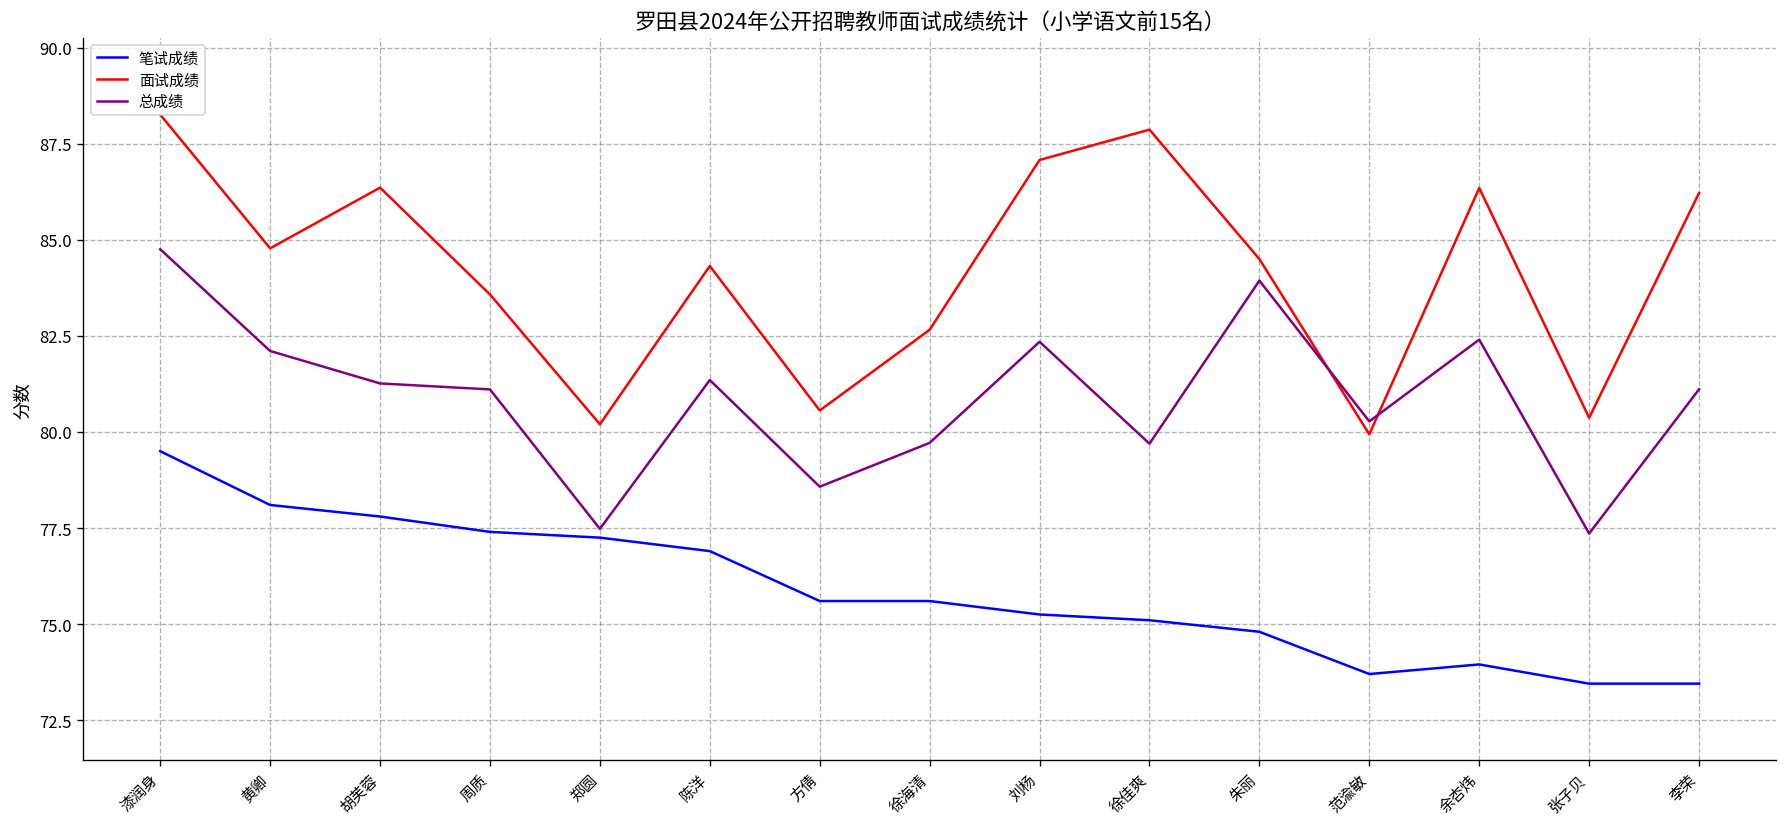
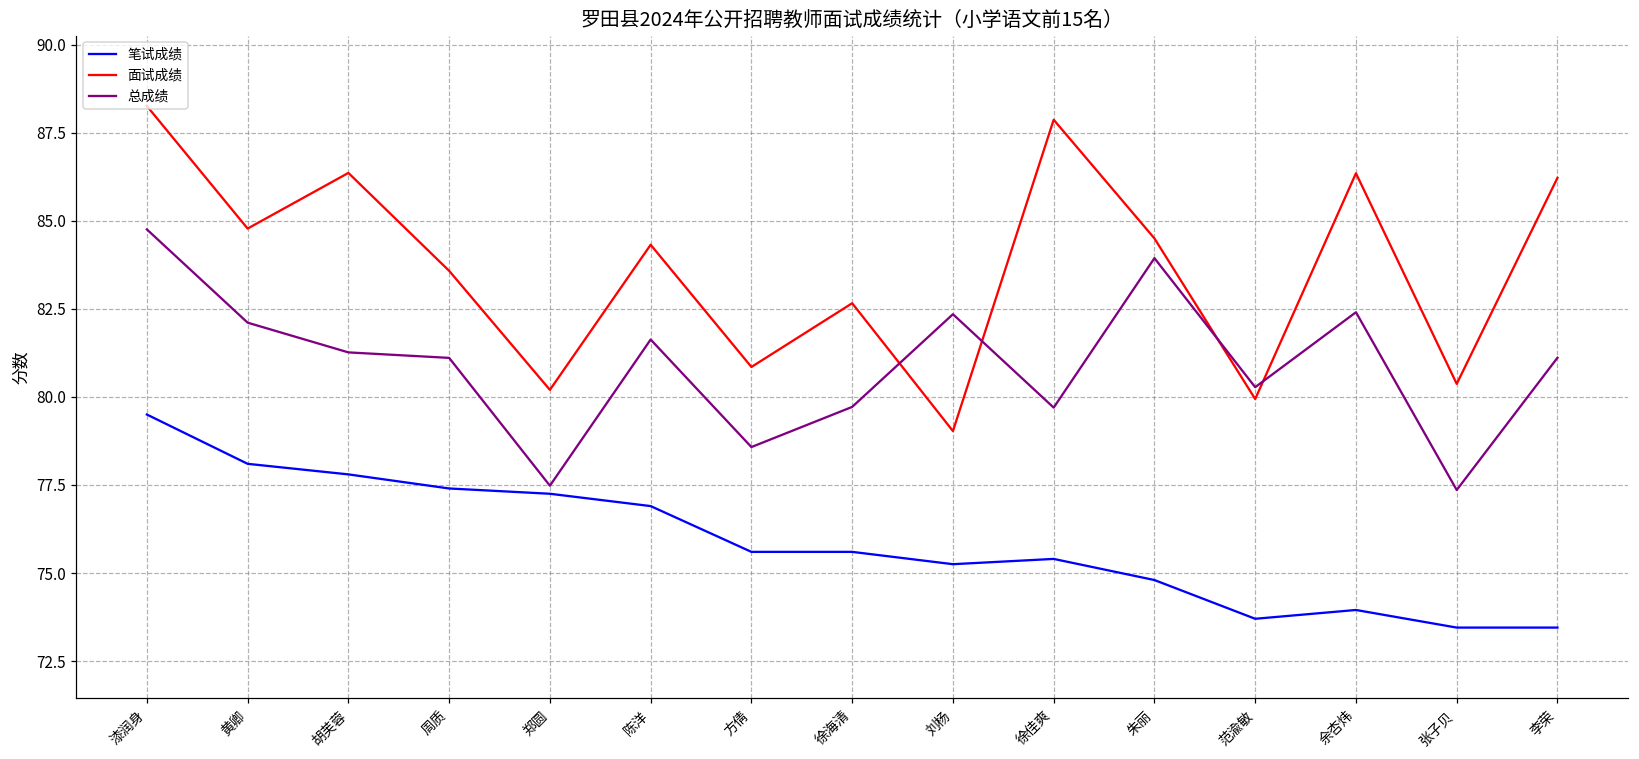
总成绩, 陈洋: 81.4 -> 81.6
面试成绩, 方倩: 80.6 -> 80.9
面试成绩, 刘杨: 87.1 -> 79.0
笔试成绩, 徐佳爽: 75.1 -> 75.4
